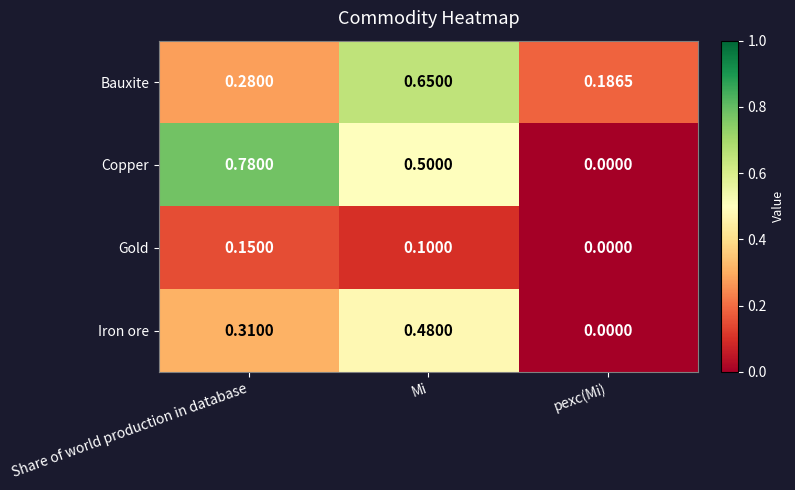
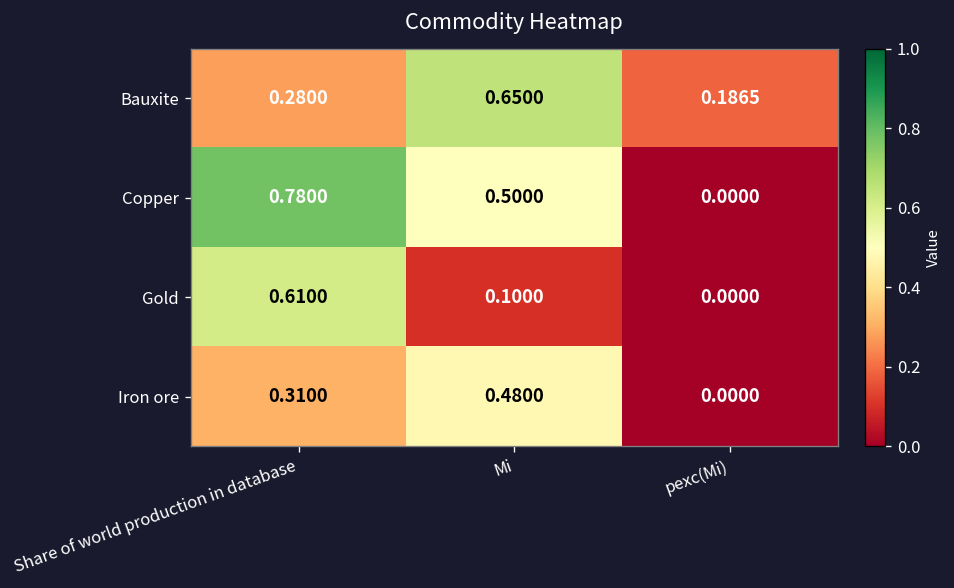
Gold, Share of world production in database: 0.1500 -> 0.6100
